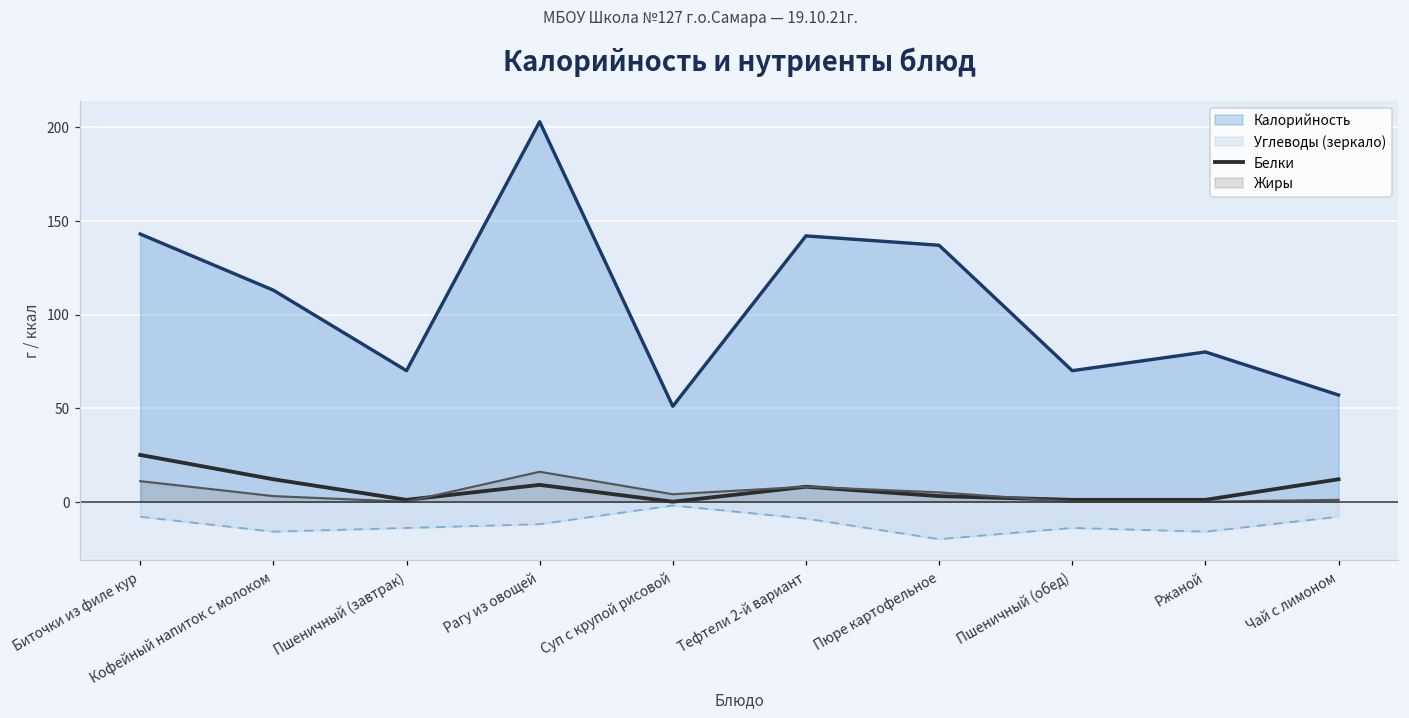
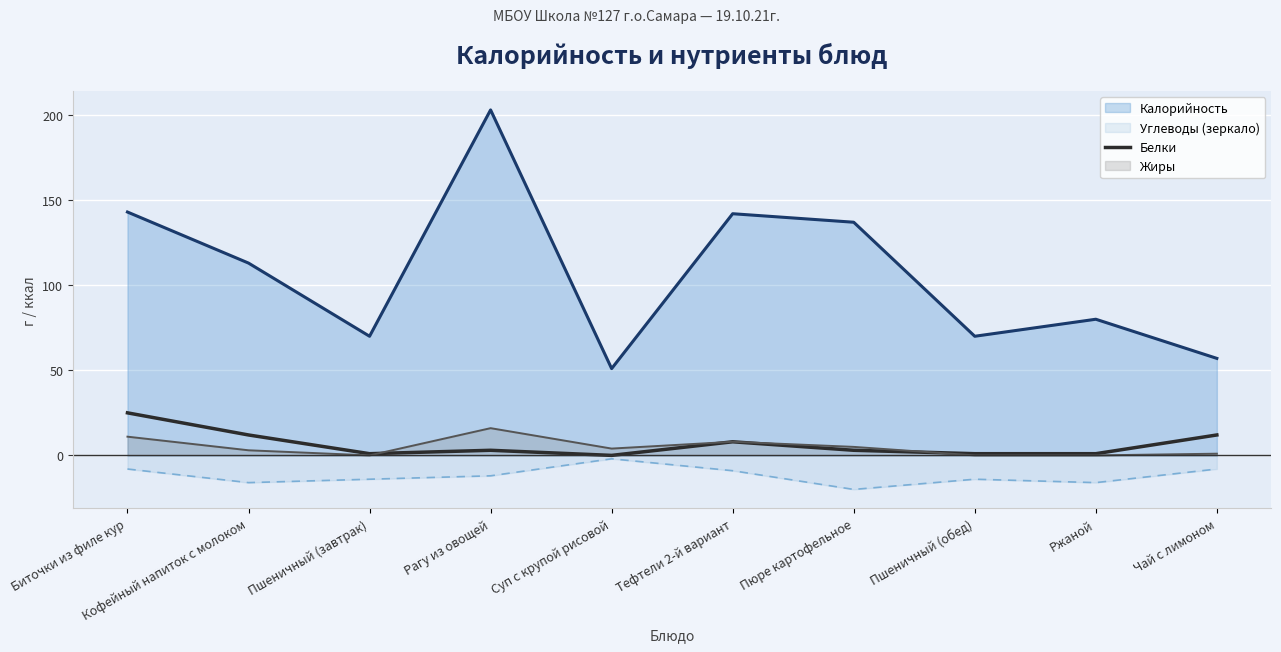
Белки, Рагу из овощей: 9 -> 3
